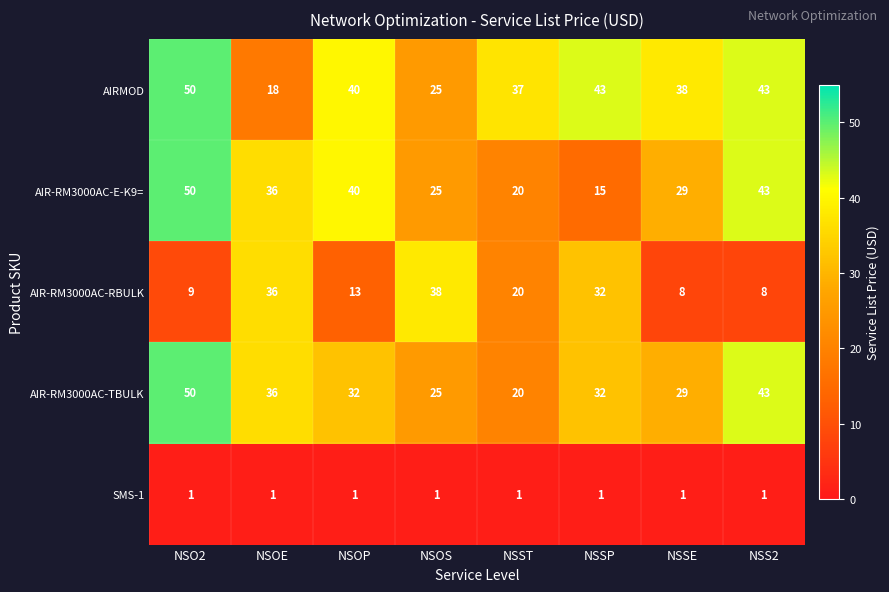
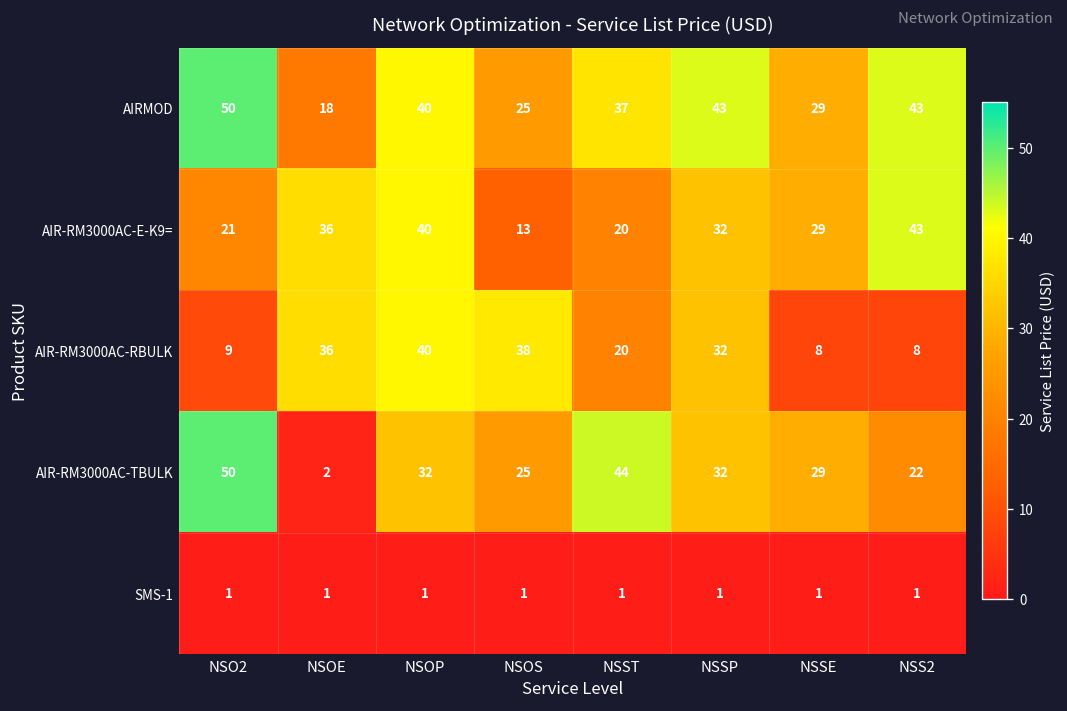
AIRMOD, NSSE: 38 -> 29
AIR-RM3000AC-E-K9=, NSO2: 50 -> 21
AIR-RM3000AC-E-K9=, NSOS: 25 -> 13
AIR-RM3000AC-E-K9=, NSSP: 15 -> 32
AIR-RM3000AC-RBULK, NSOP: 13 -> 40
AIR-RM3000AC-TBULK, NSOE: 36 -> 2
AIR-RM3000AC-TBULK, NSST: 20 -> 44
AIR-RM3000AC-TBULK, NSS2: 43 -> 22
